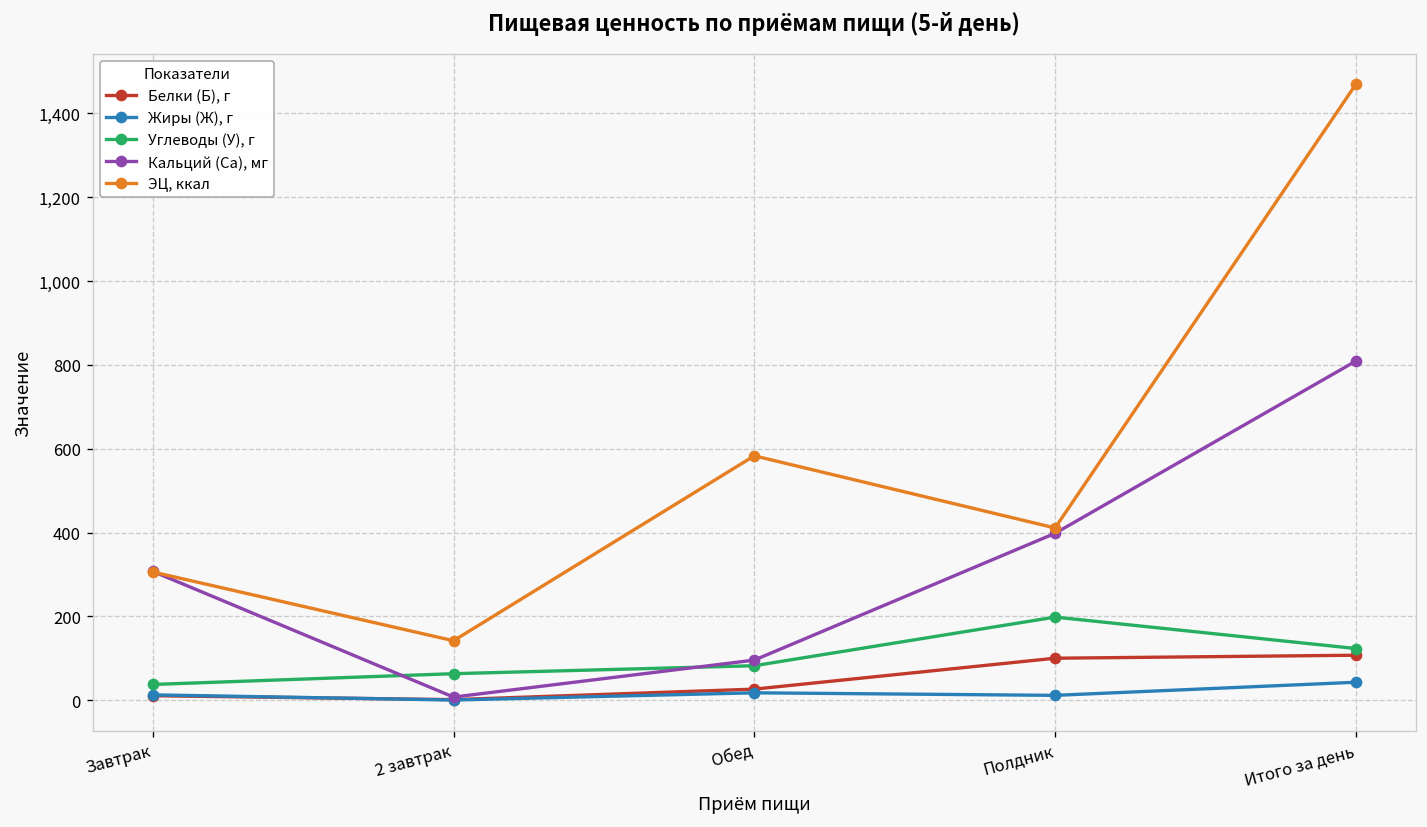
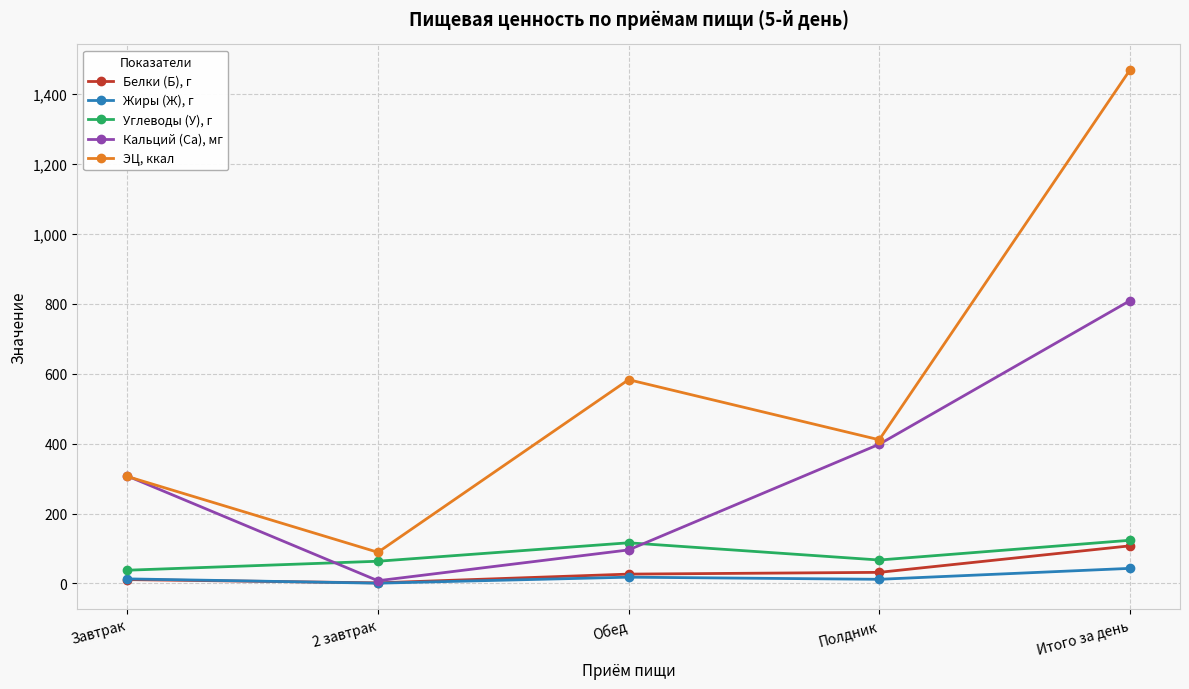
ЭЦ, ккал, 2 завтрак: 140 -> 90
Углеводы (У), г, Обед: 80 -> 120
Белки (Б), г, Полдник: 100 -> 30
Углеводы (У), г, Полдник: 200 -> 70
